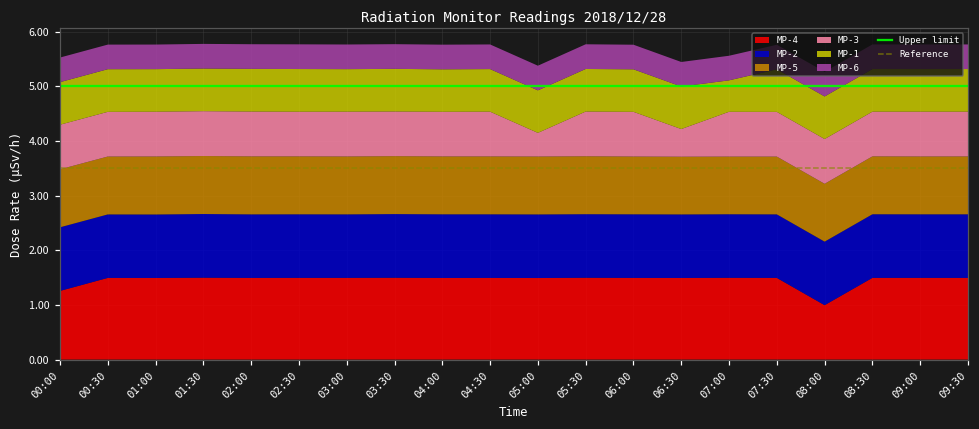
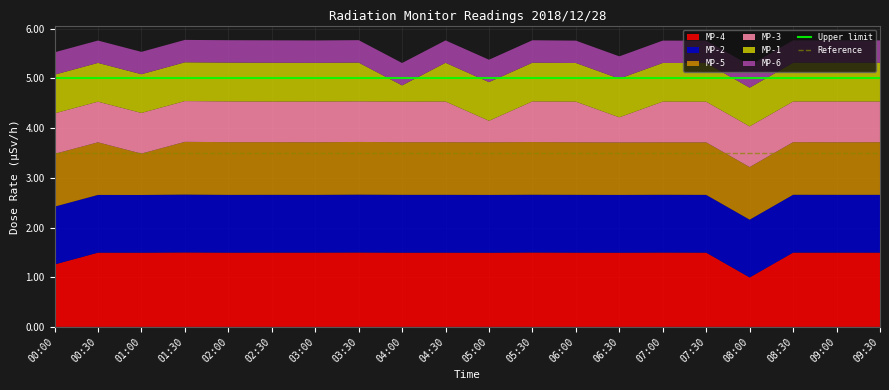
MP-5, 01:00: 1.1 -> 0.8
MP-1, 04:00: 0.8 -> 0.3
MP-1, 07:00: 0.6 -> 0.8
